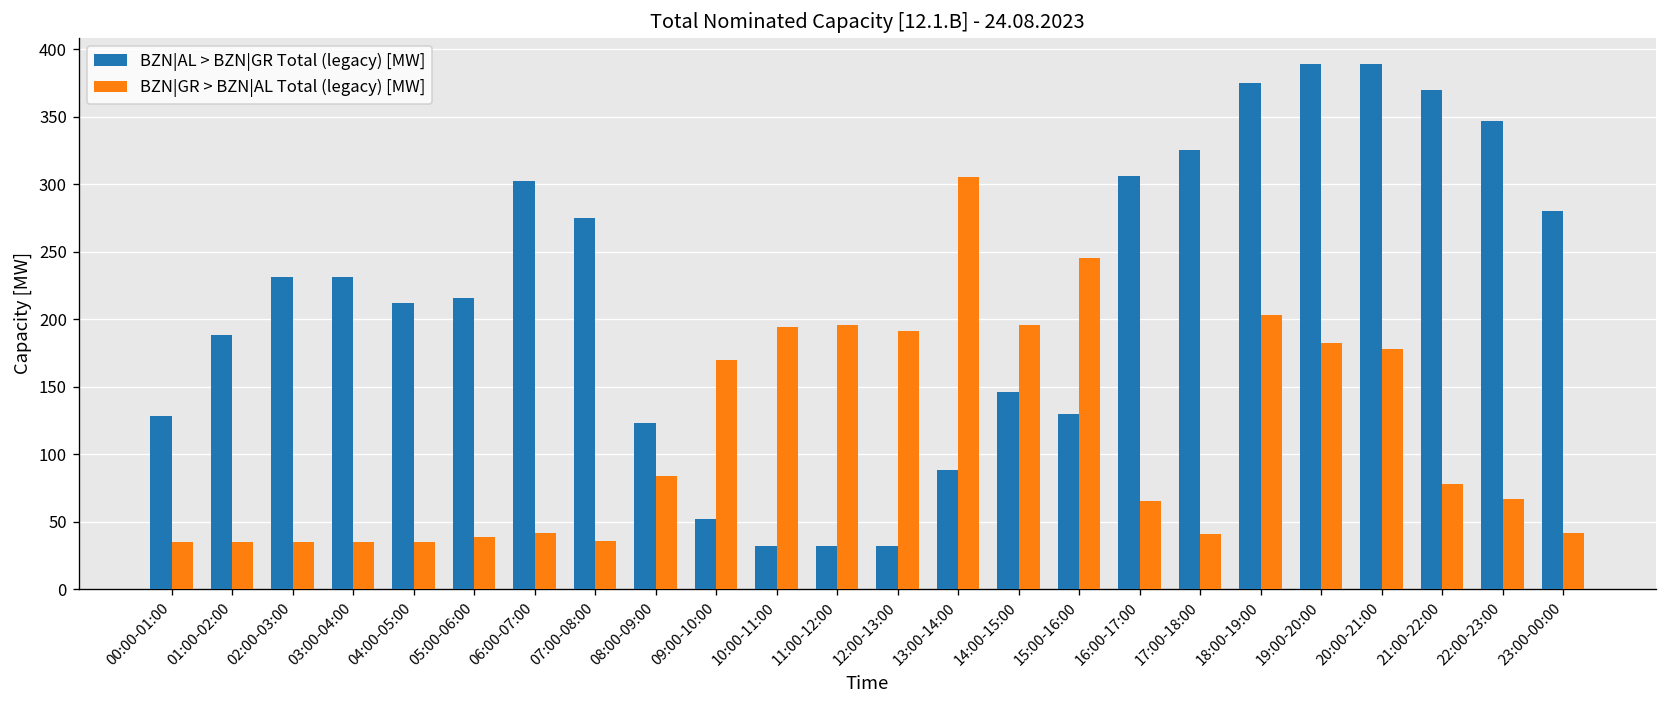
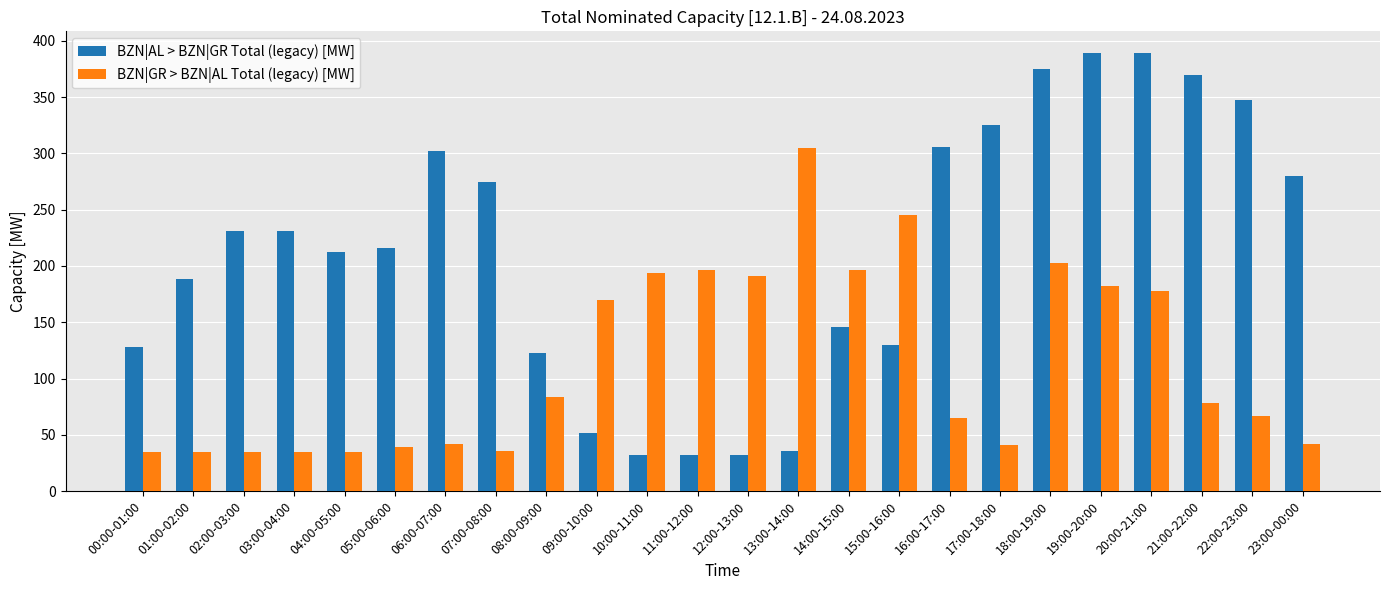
BZN|AL > BZN|GR Total (legacy) [MW], 13:00-14:00: 88 -> 36
